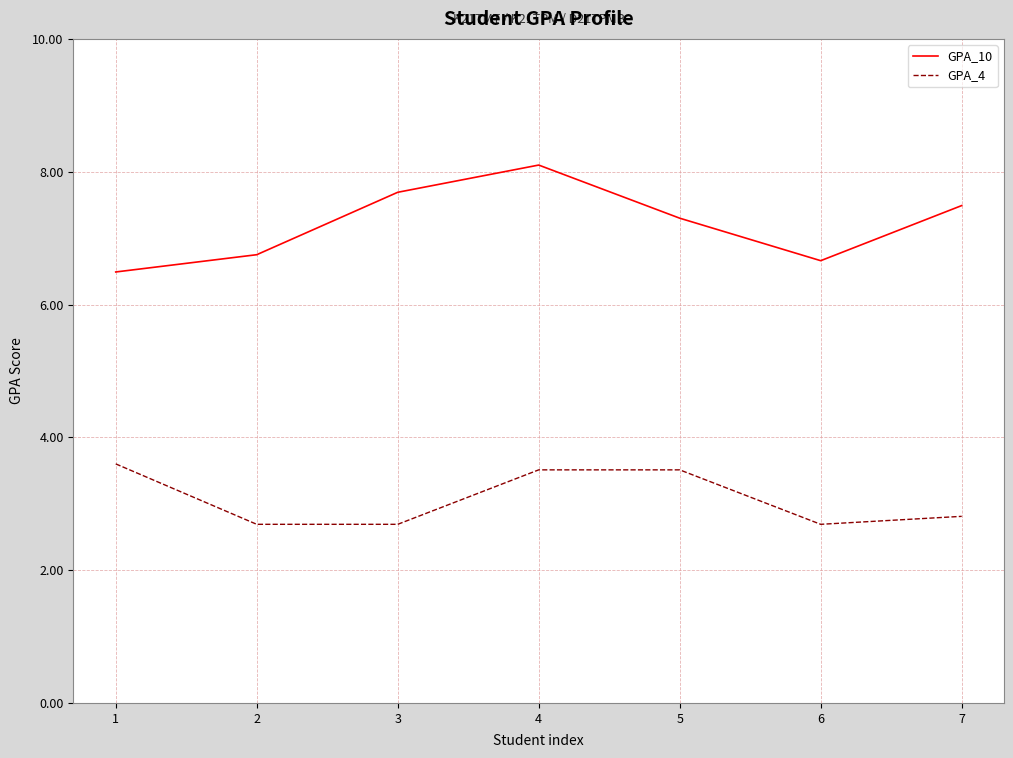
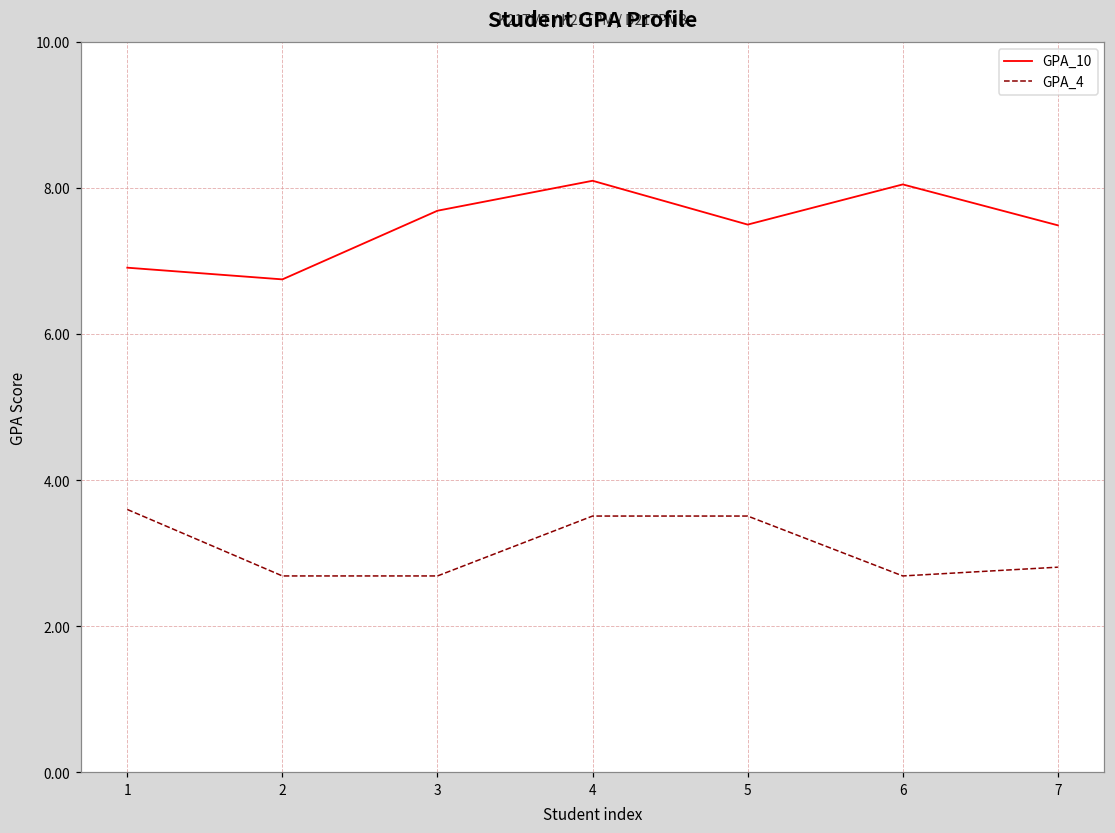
GPA_10, 1: 6.5 -> 6.9
GPA_10, 5: 7.3 -> 7.5
GPA_10, 6: 6.7 -> 8.1
